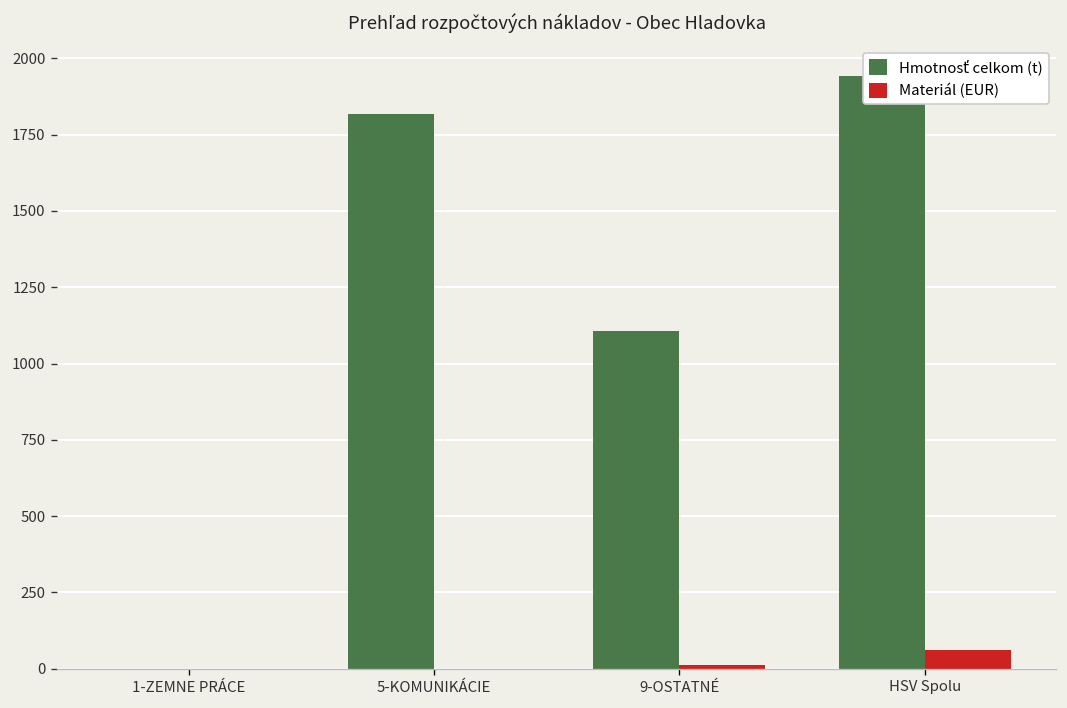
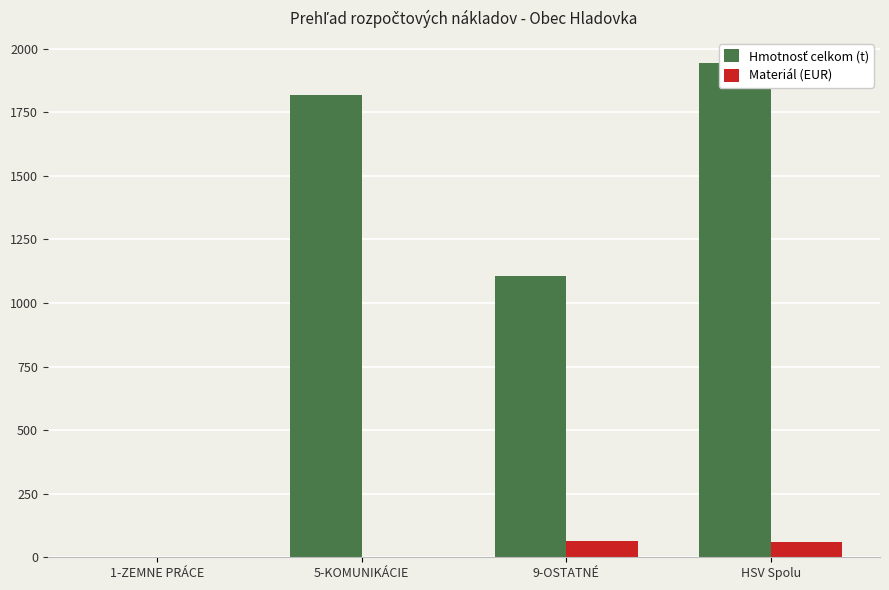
Materiál (EUR), 9-OSTATNÉ: 10 -> 60
